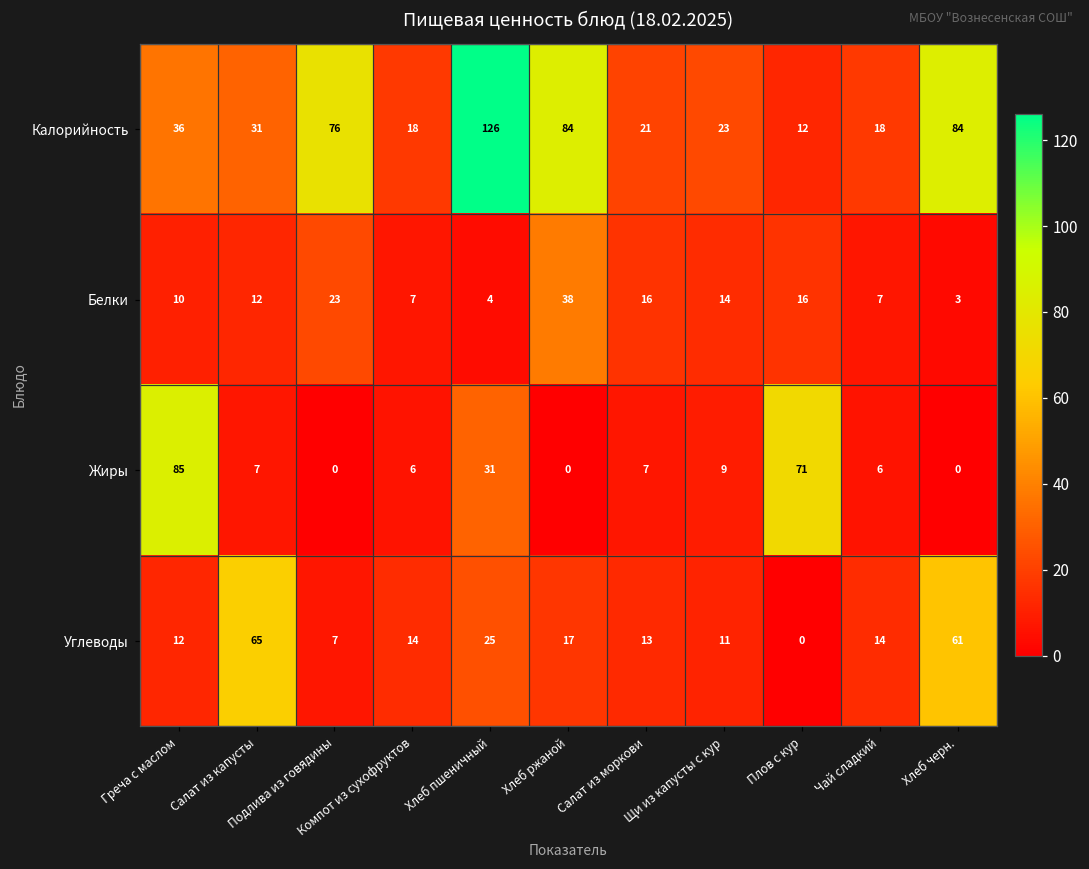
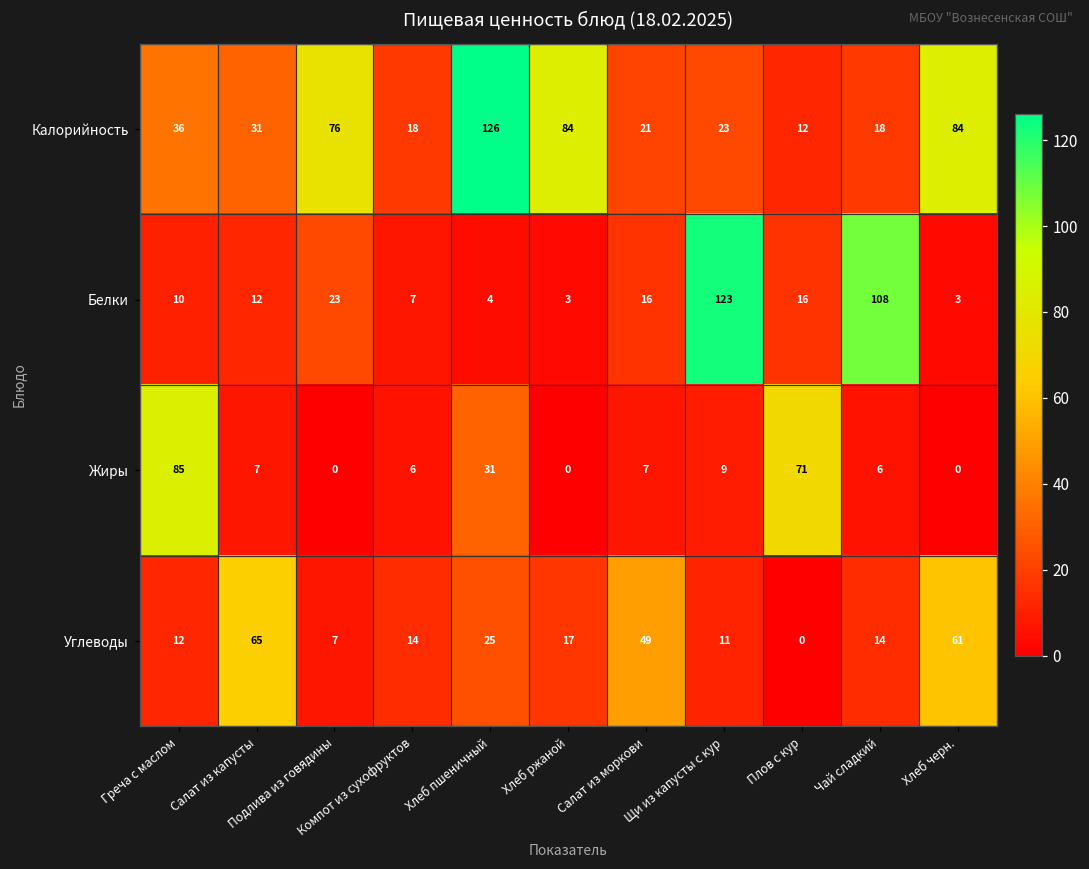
Белки, Хлеб ржаной: 38 -> 3
Белки, Щи из капусты с кур: 14 -> 123
Белки, Чай сладкий: 7 -> 108
Углеводы, Салат из моркови: 13 -> 49
